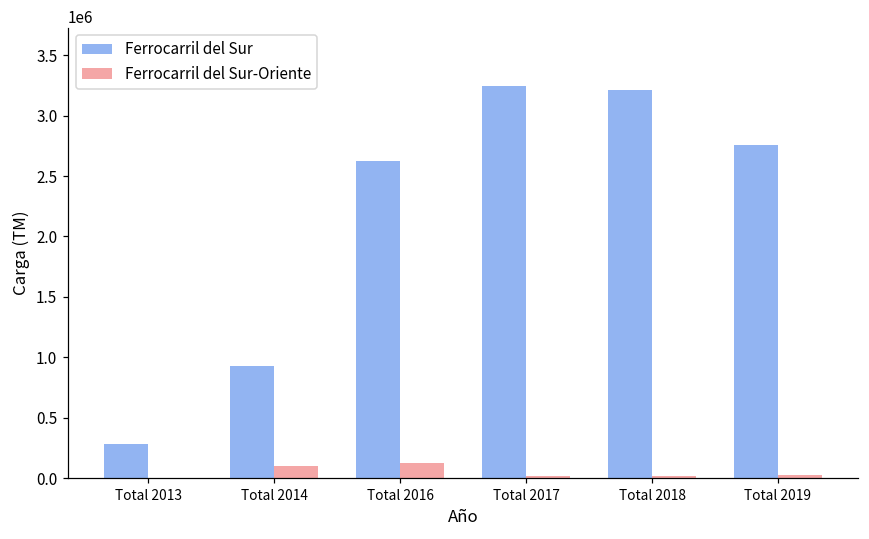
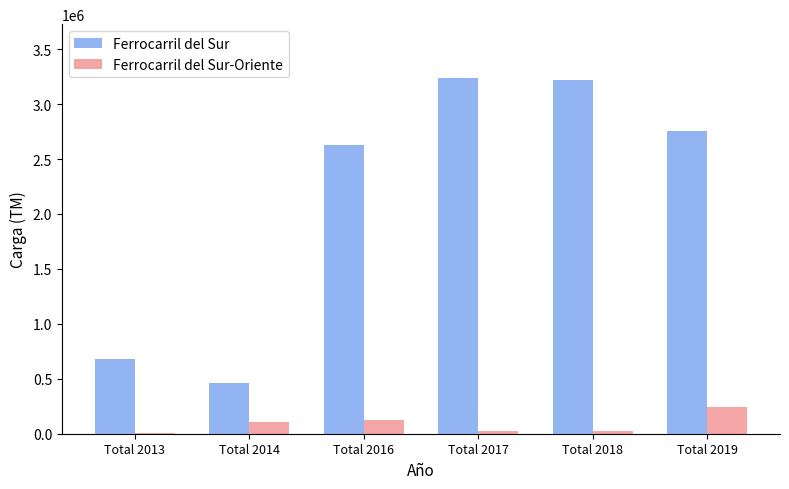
Ferrocarril del Sur, Total 2013: 280000 -> 680000
Ferrocarril del Sur, Total 2014: 930000 -> 460000
Ferrocarril del Sur-Oriente, Total 2019: 20000 -> 240000
